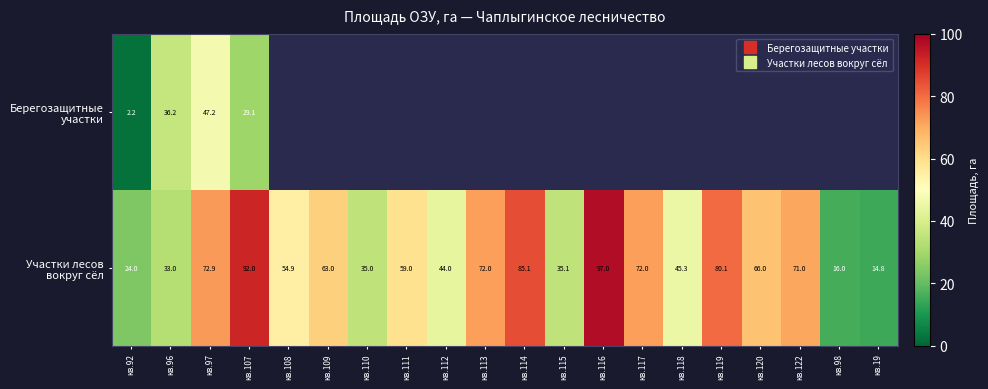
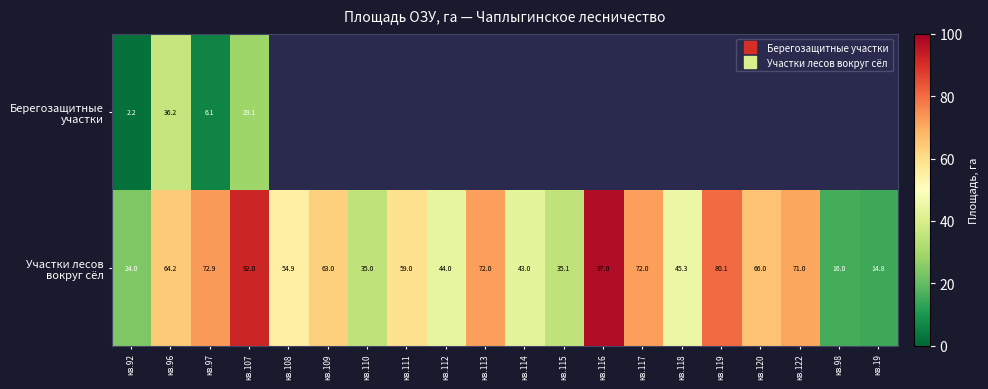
Берегозащитные участки, кв.97: 47.2 -> 6.1
Участки лесов вокруг сёл, кв.96: 33.0 -> 64.2
Участки лесов вокруг сёл, кв.114: 85.1 -> 43.0
